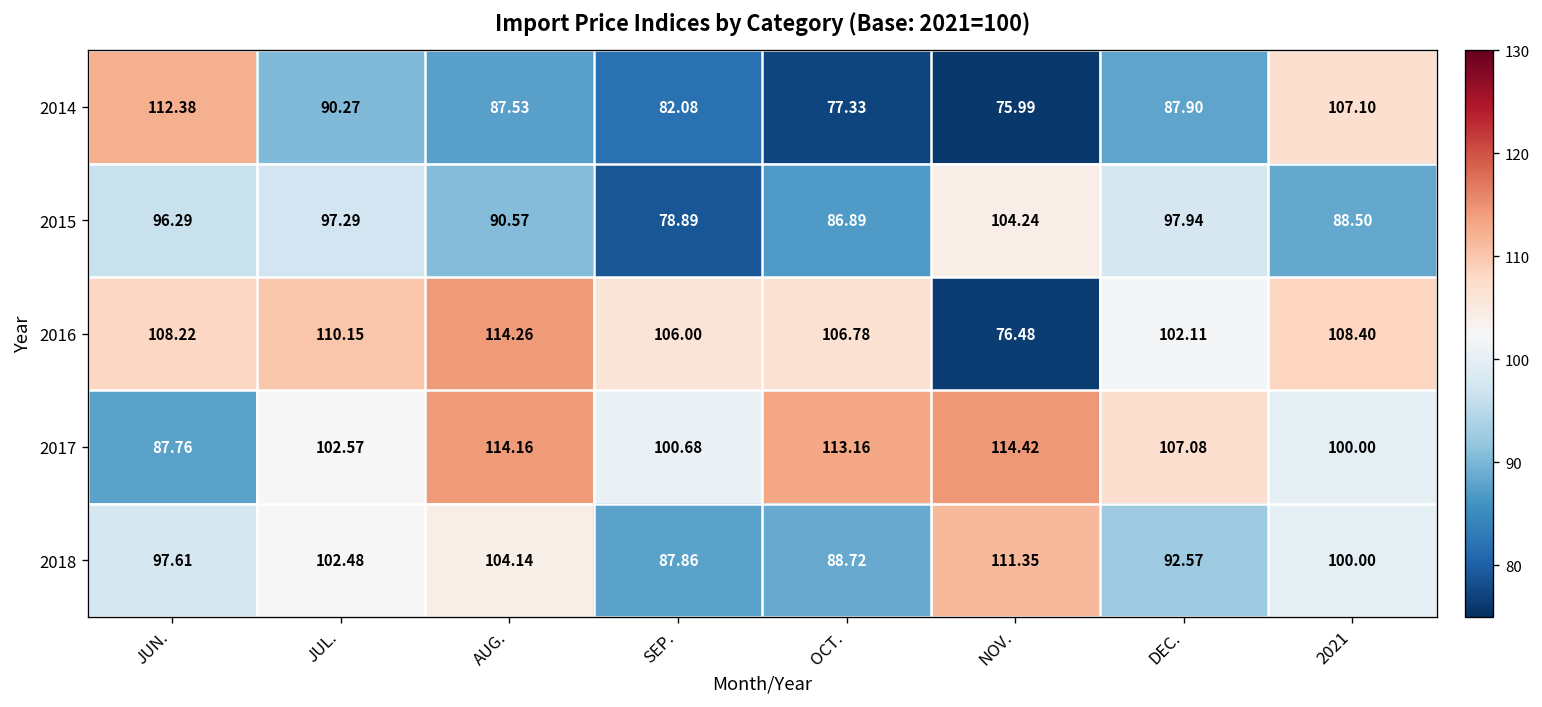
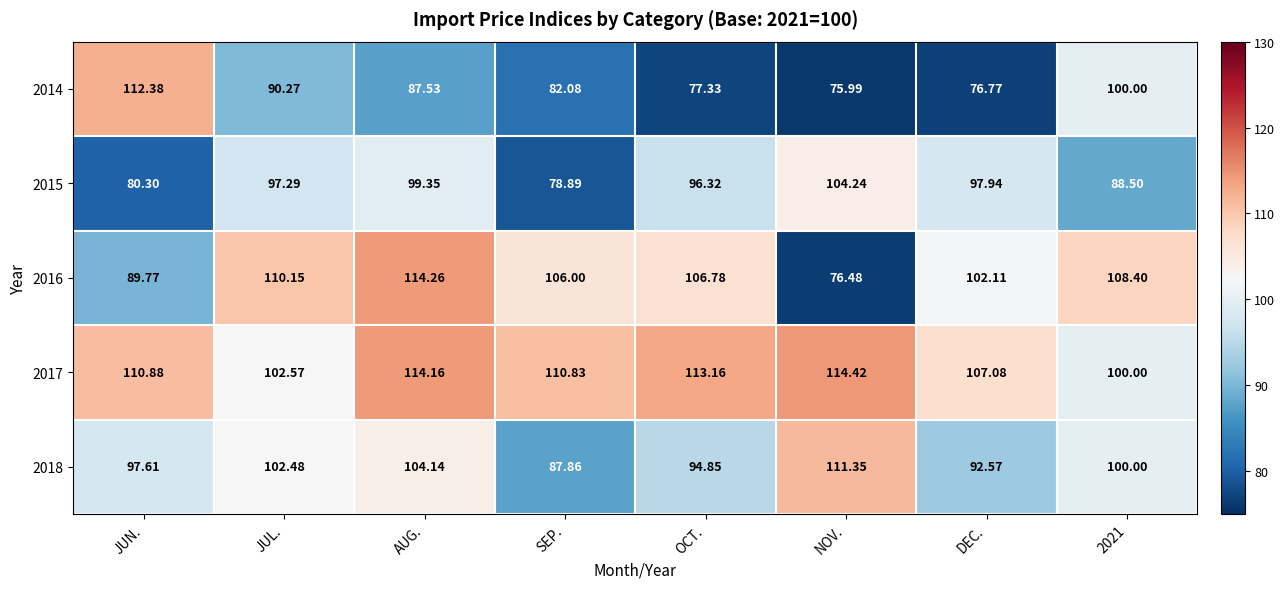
2014, DEC.: 87.90 -> 76.77
2014, 2021: 107.10 -> 100.00
2015, JUN.: 96.29 -> 80.30
2015, AUG.: 90.57 -> 99.35
2015, OCT.: 86.89 -> 96.32
2016, JUN.: 108.22 -> 89.77
2017, JUN.: 87.76 -> 110.88
2017, SEP.: 100.68 -> 110.83
2018, OCT.: 88.72 -> 94.85
